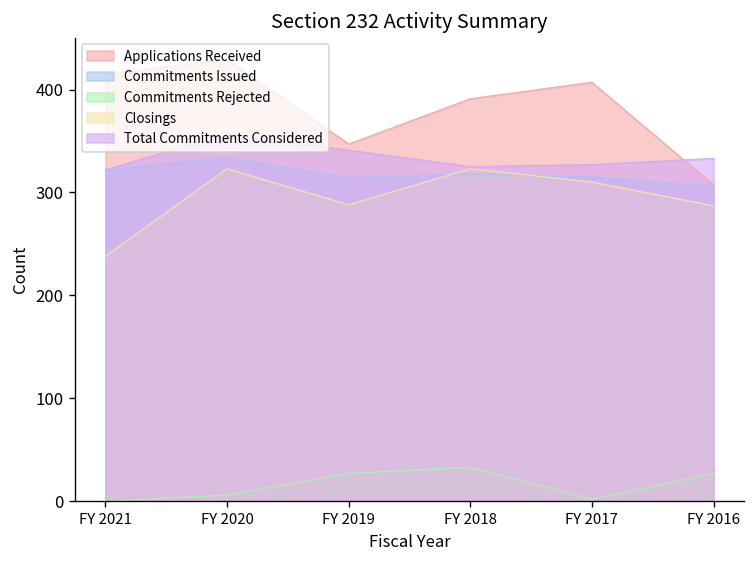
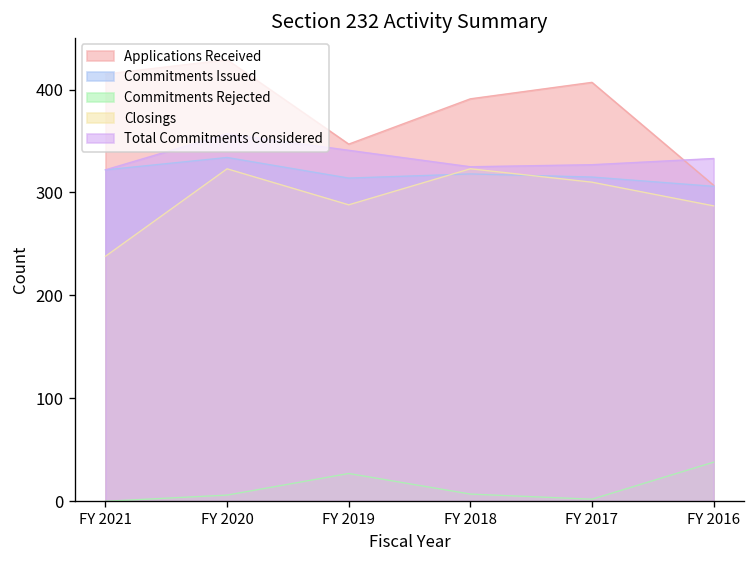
Commitments Rejected, FY 2018: 30 -> 10
Commitments Rejected, FY 2016: 30 -> 40
